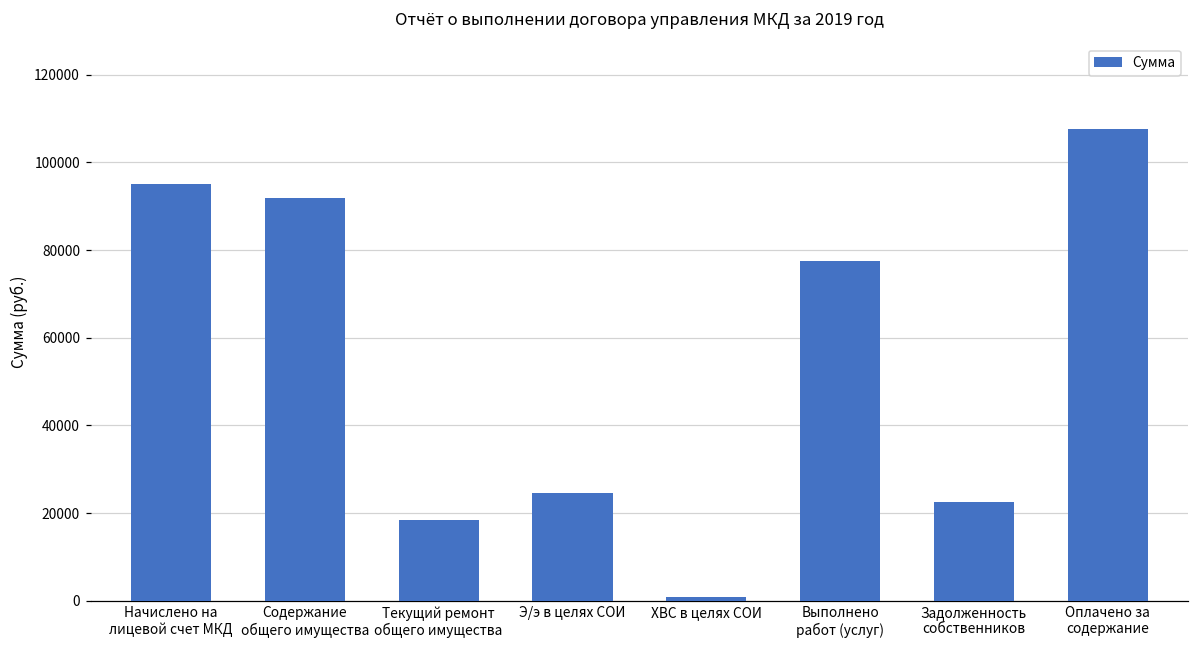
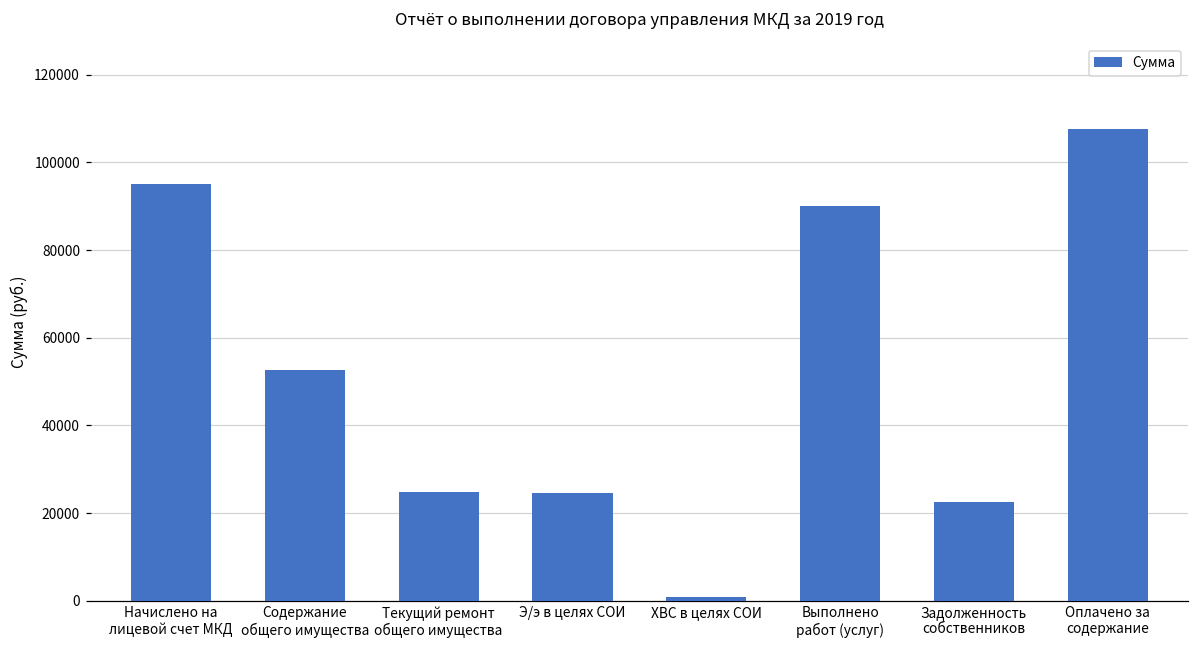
Содержание общего имущества: 92000 -> 53000
Текущий ремонт общего имущества: 18000 -> 25000
Выполнено работ (услуг): 78000 -> 90000
